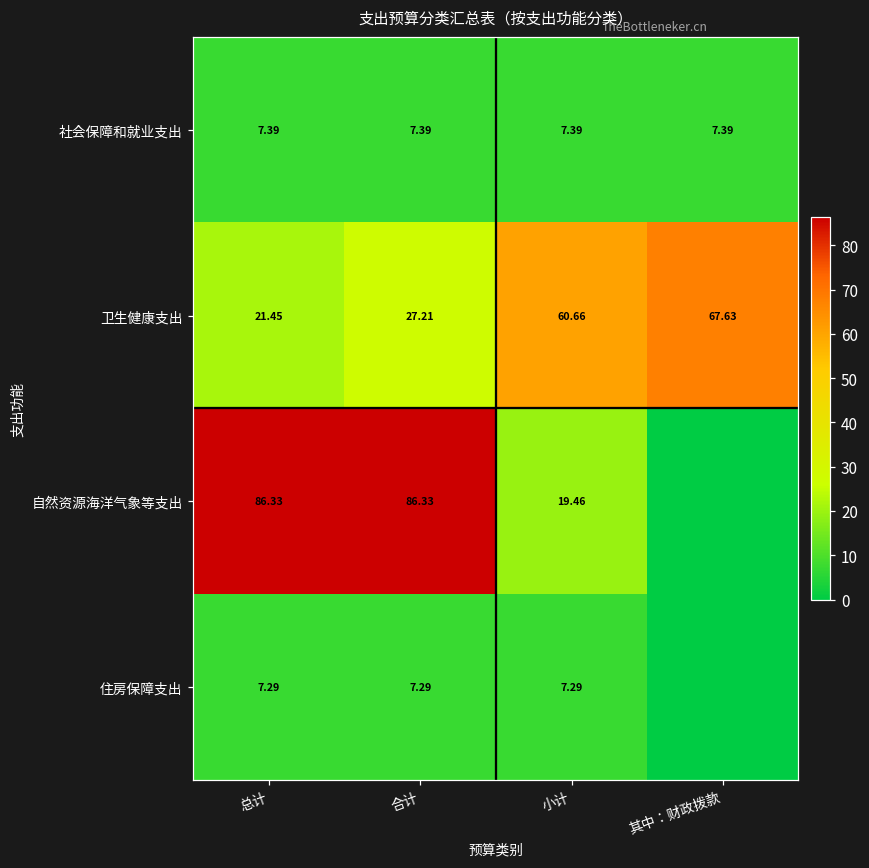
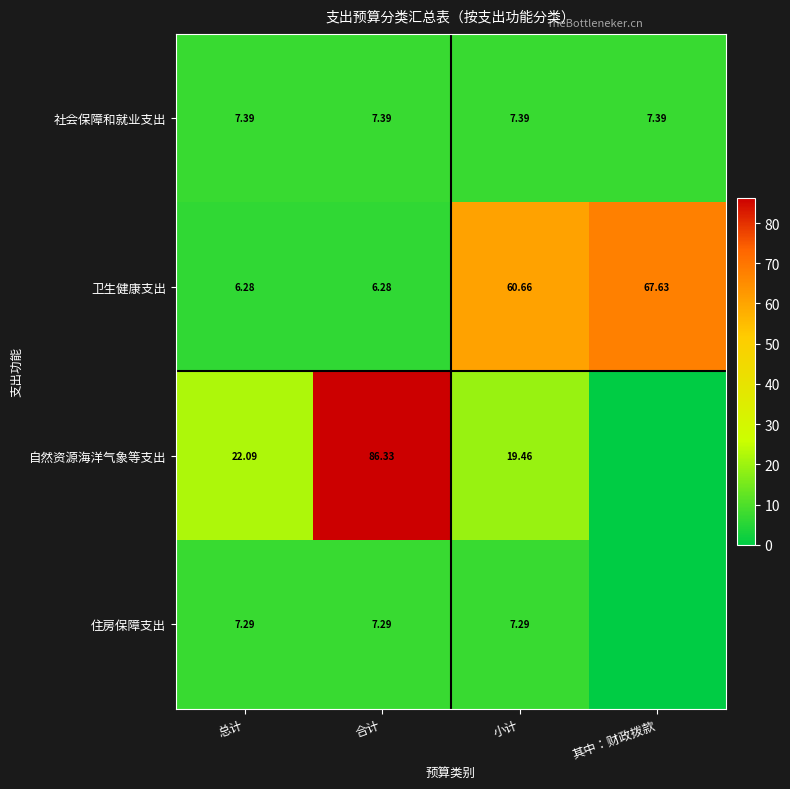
卫生健康支出, 总计: 21.45 -> 6.28
卫生健康支出, 合计: 27.21 -> 6.28
自然资源海洋气象等支出, 总计: 86.33 -> 22.09
